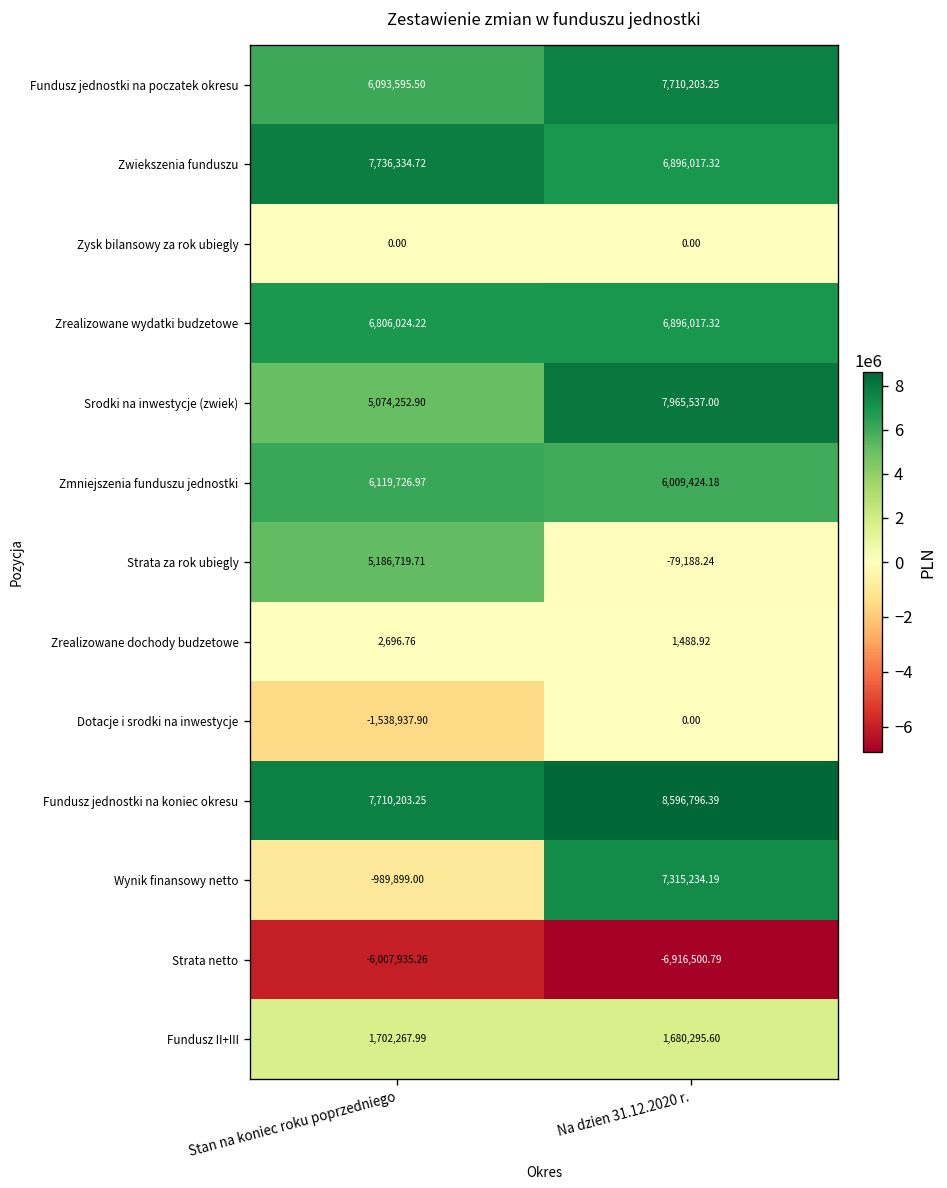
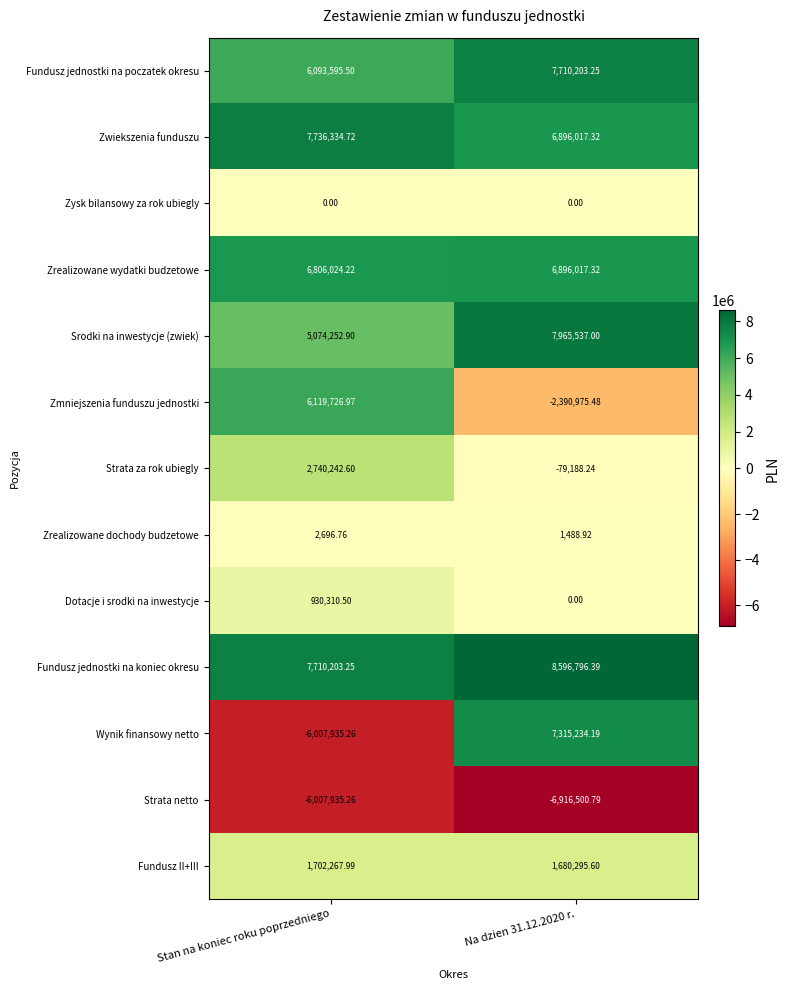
Zmniejszenia funduszu jednostki, Na dzien 31.12.2020 r.: 6,009,424.18 -> -2,390,975.48
Strata za rok ubiegly, Stan na koniec roku poprzedniego: 5,186,719.71 -> 2,740,242.60
Dotacje i srodki na inwestycje, Stan na koniec roku poprzedniego: -1,538,937.90 -> 930,310.50
Wynik finansowy netto, Stan na koniec roku poprzedniego: -989,899.00 -> -6,007,935.26
